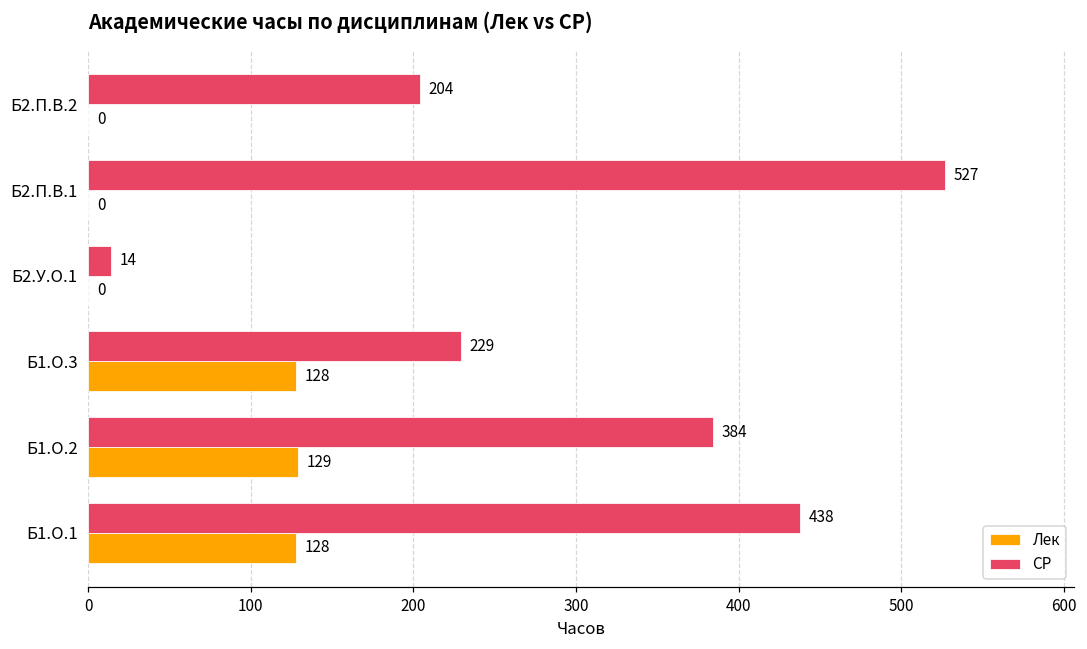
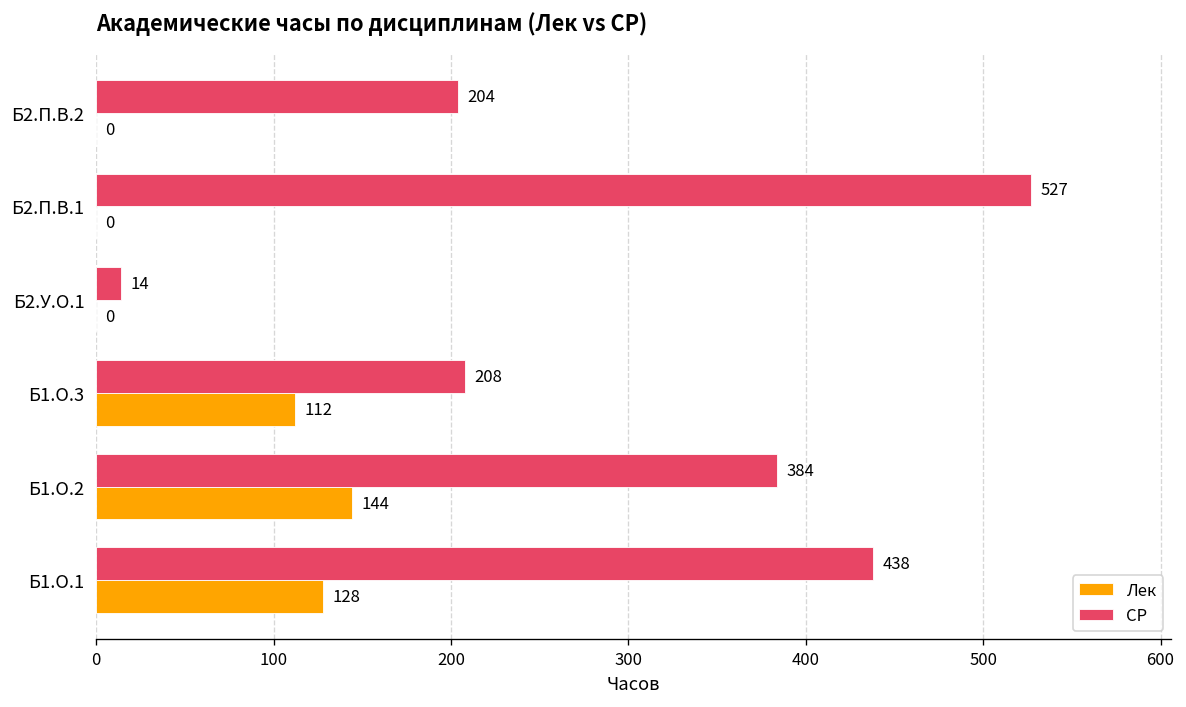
СР, Б1.О.3: 229 -> 208
Лек, Б1.О.3: 128 -> 112
Лек, Б1.О.2: 129 -> 144
